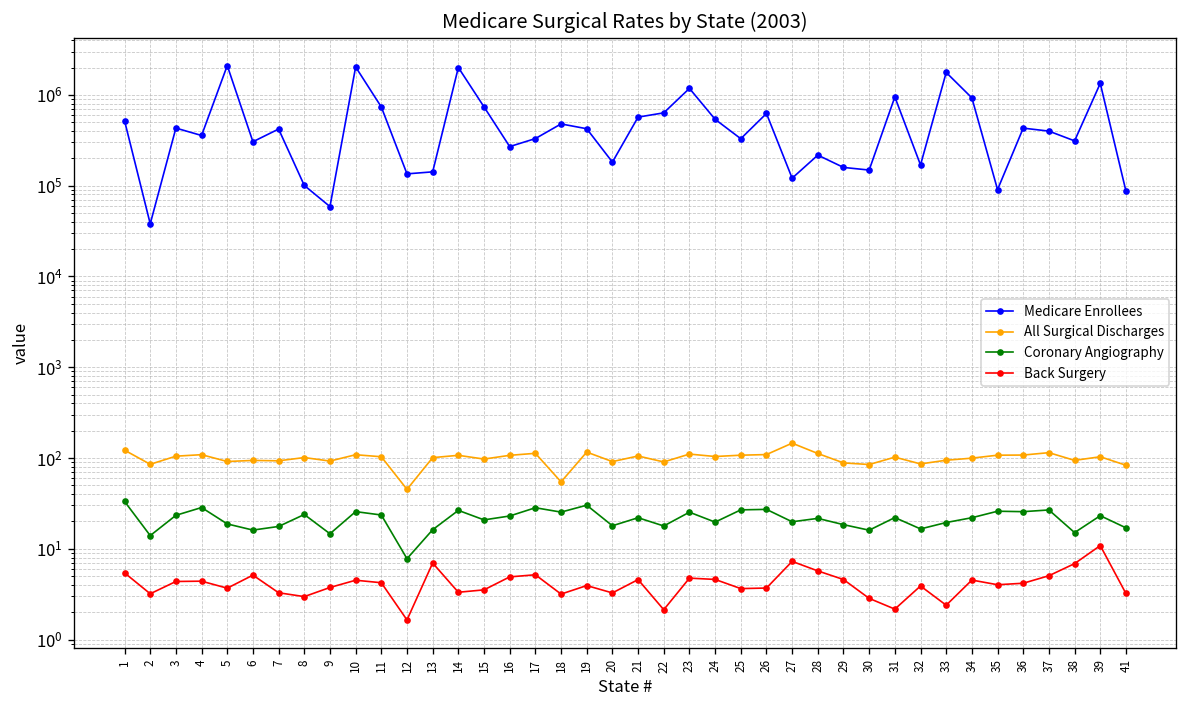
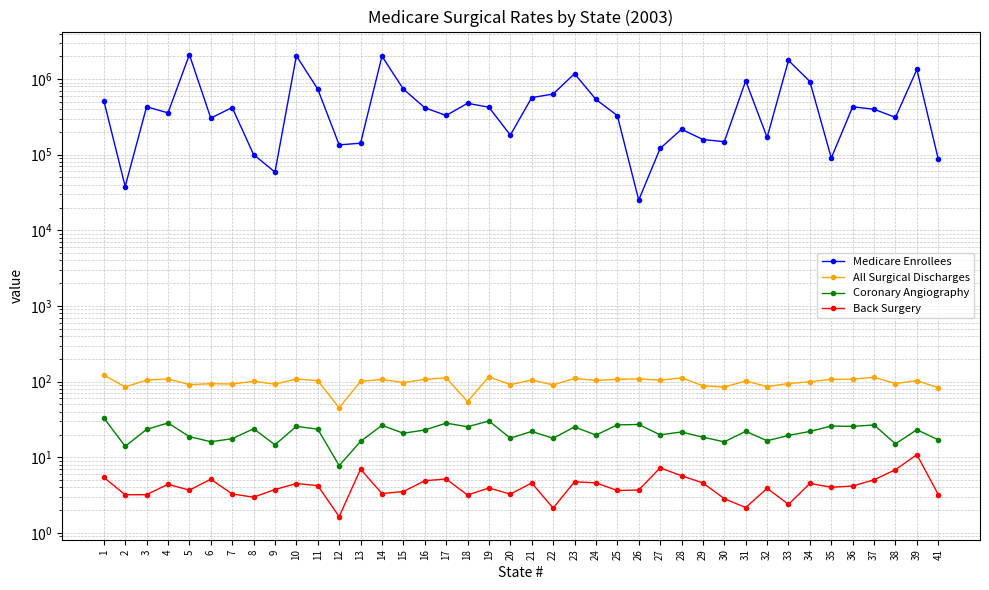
Back Surgery, 3: 4 -> 3.2
Medicare Enrollees, 16: 270000 -> 400000
Medicare Enrollees, 26: 600000 -> 25000
All Surgical Discharges, 27: 150 -> 100
